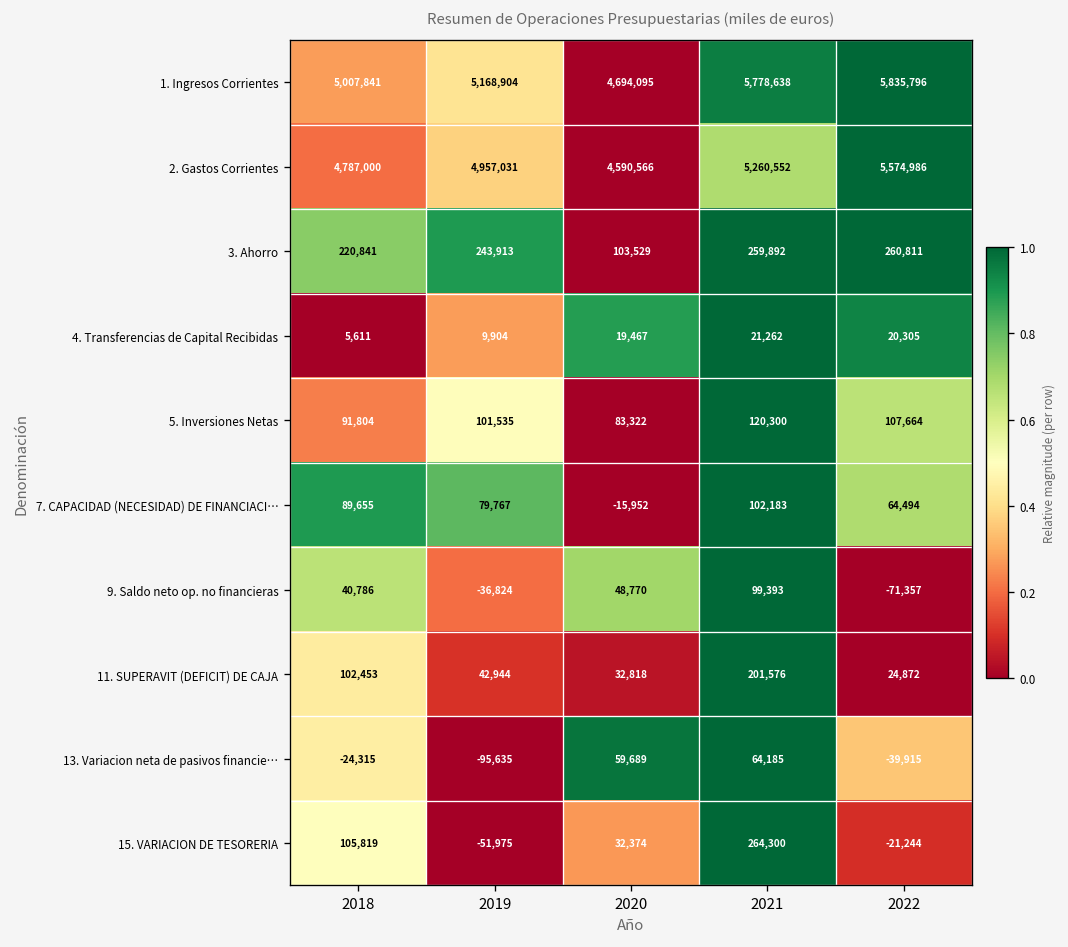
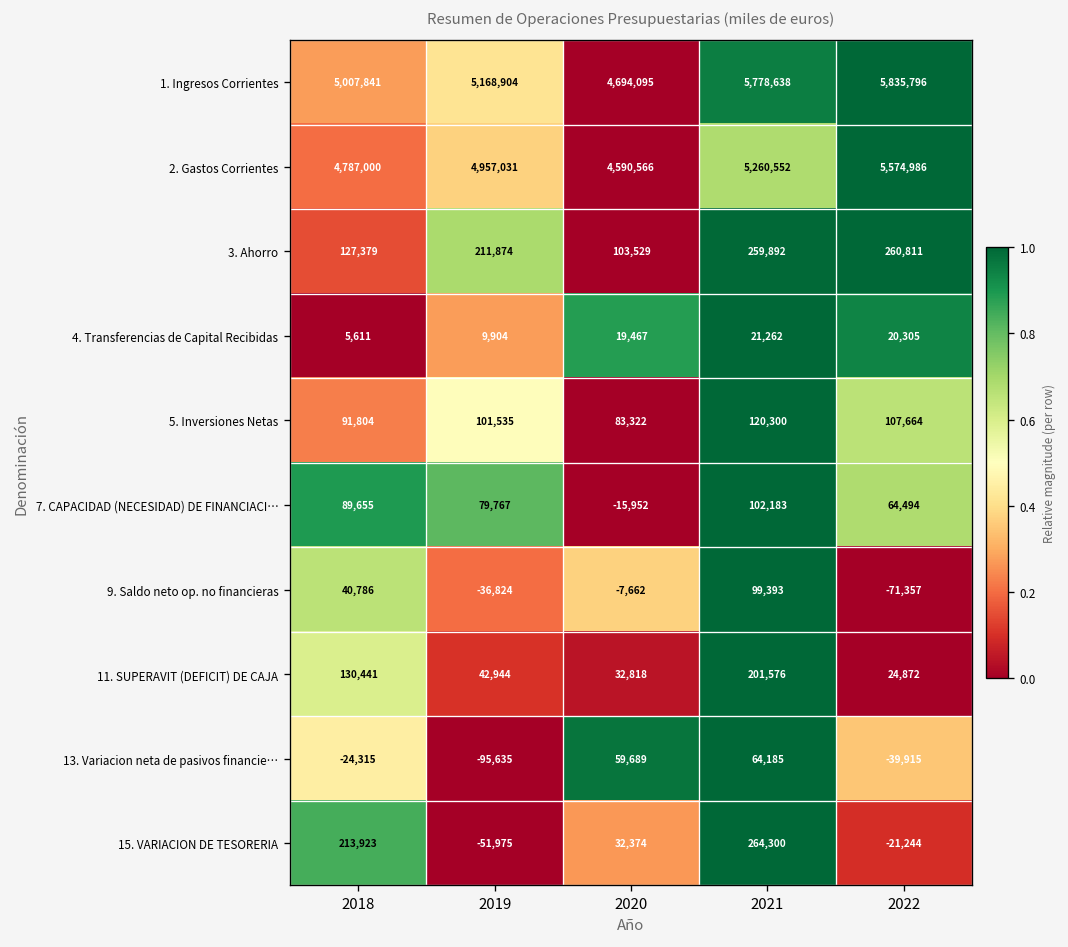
3. Ahorro, 2018: 220,841 -> 127,379
3. Ahorro, 2019: 243,913 -> 211,874
9. Saldo neto op. no financieras, 2020: 48,770 -> -7,662
11. SUPERAVIT (DEFICIT) DE CAJA, 2018: 102,453 -> 130,441
15. VARIACION DE TESORERIA, 2018: 105,819 -> 213,923
